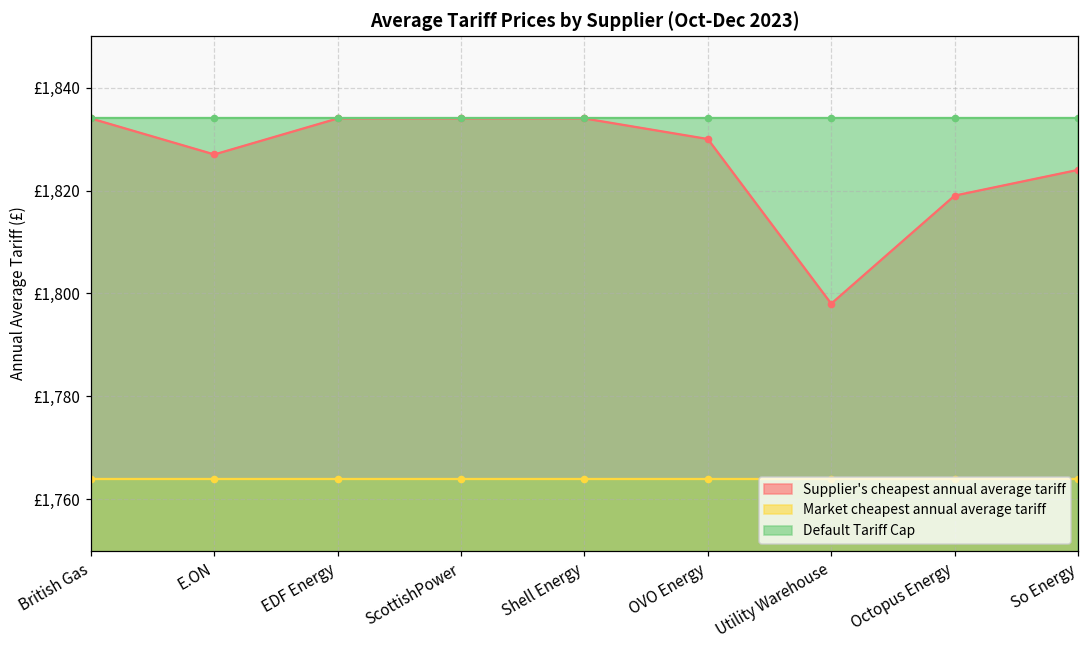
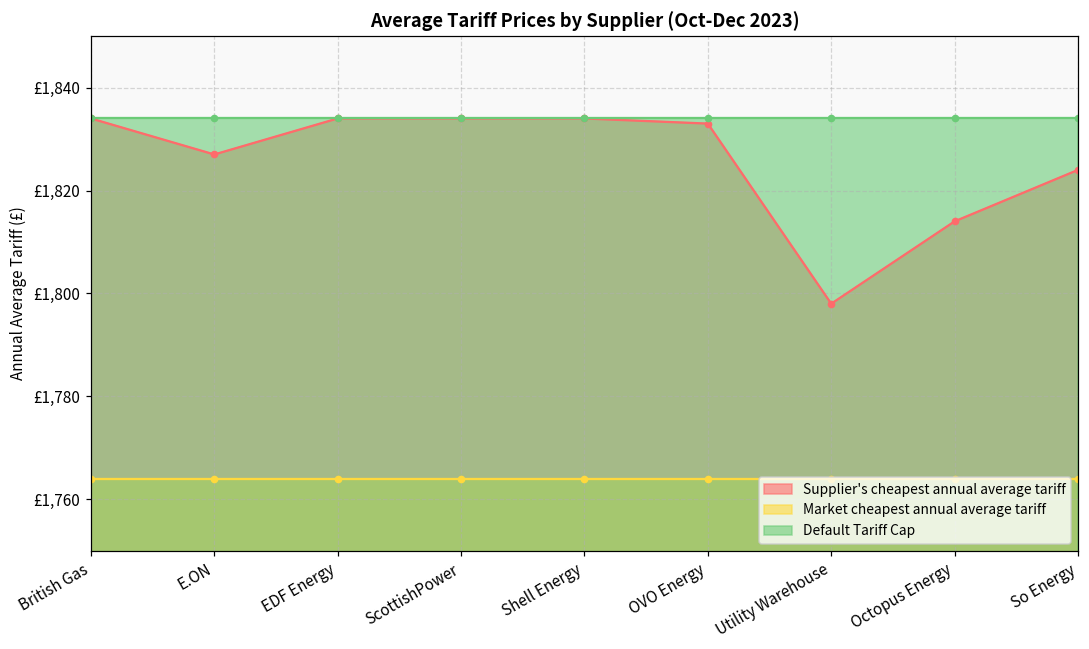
Supplier's cheapest annual average tariff, OVO Energy: £1,830 -> £1,833
Supplier's cheapest annual average tariff, Octopus Energy: £1,819 -> £1,814
